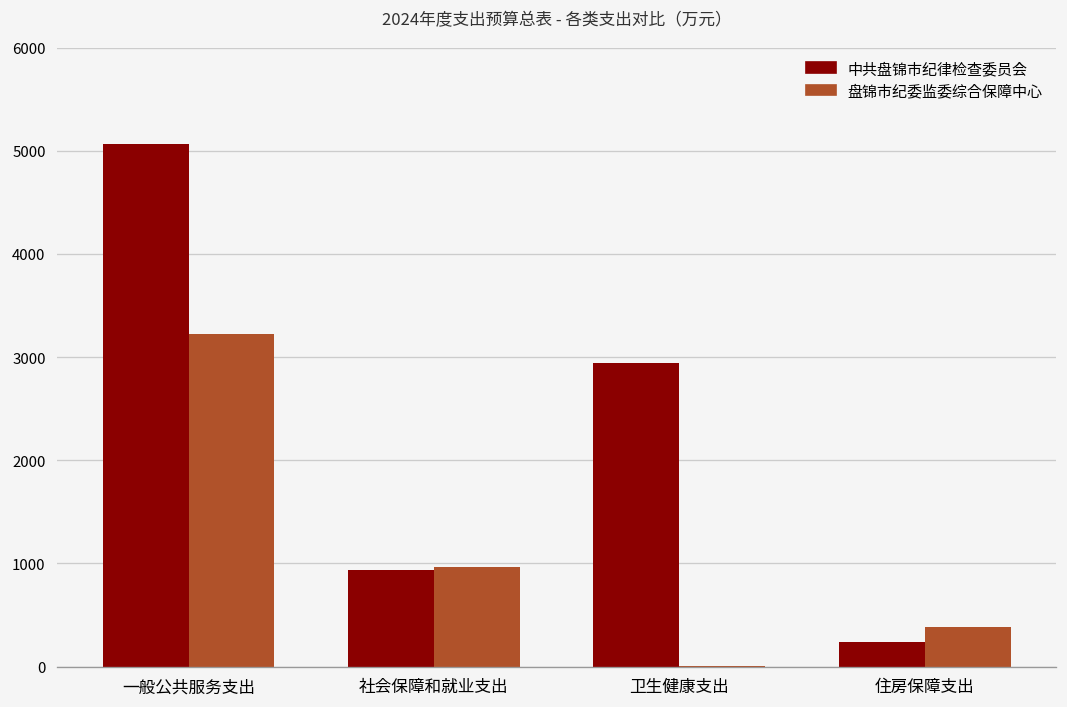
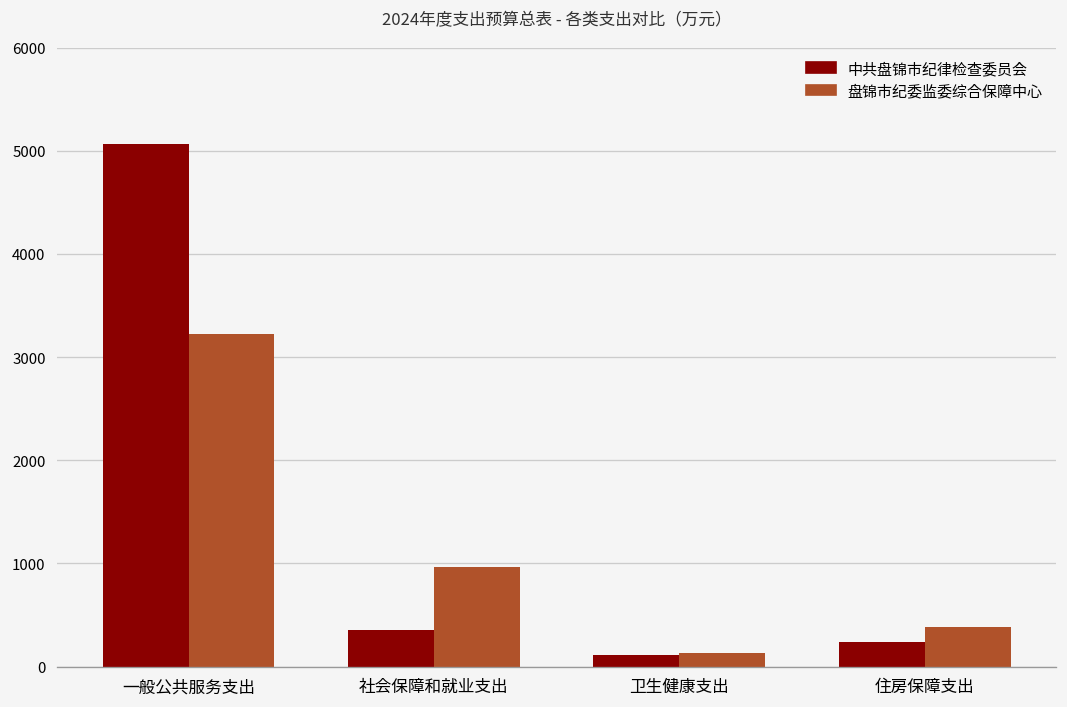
中共盘锦市纪律检查委员会, 社会保障和就业支出: 900 -> 300
中共盘锦市纪律检查委员会, 卫生健康支出: 2900 -> 100
盘锦市纪委监委综合保障中心, 卫生健康支出: 0 -> 100
